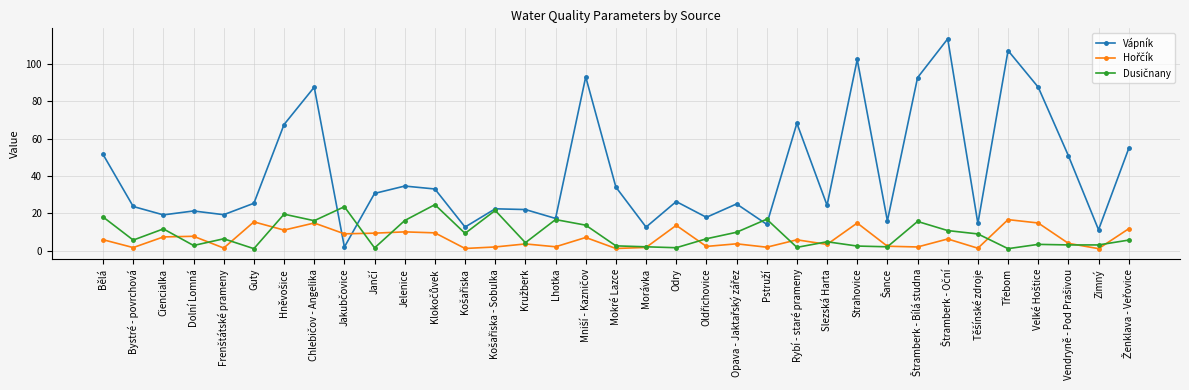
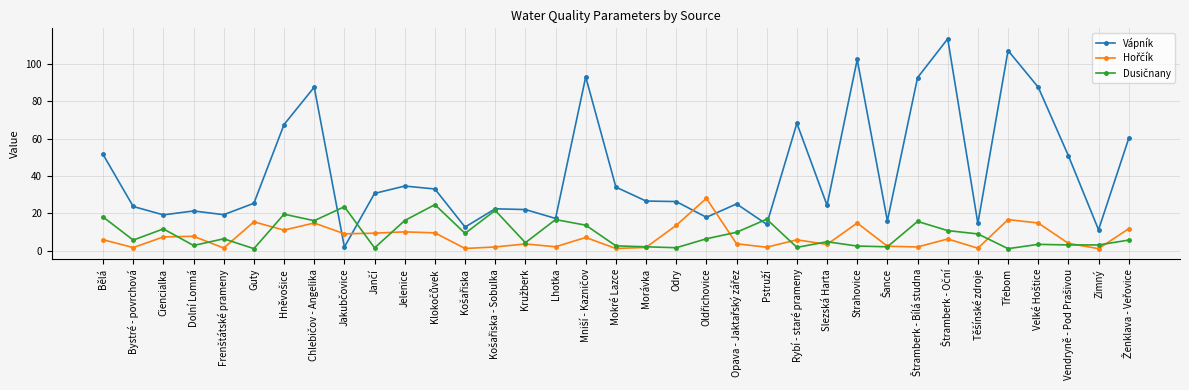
Vápník, Morávka: 13 -> 27
Hořčík, Oldřichovice: 2 -> 28
Vápník, Ženklava - Veřovice: 55 -> 60
